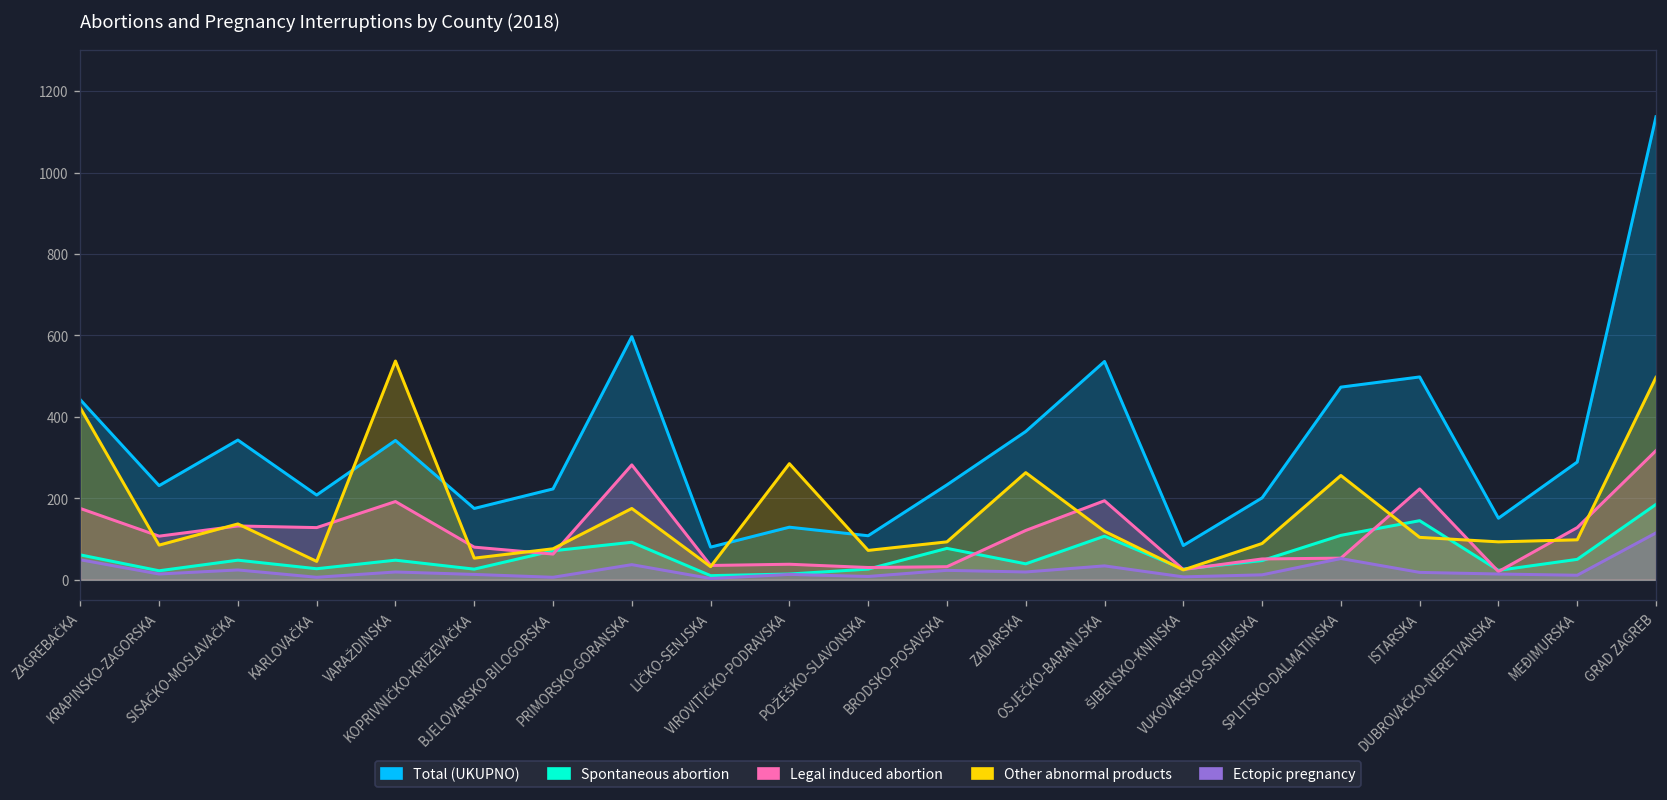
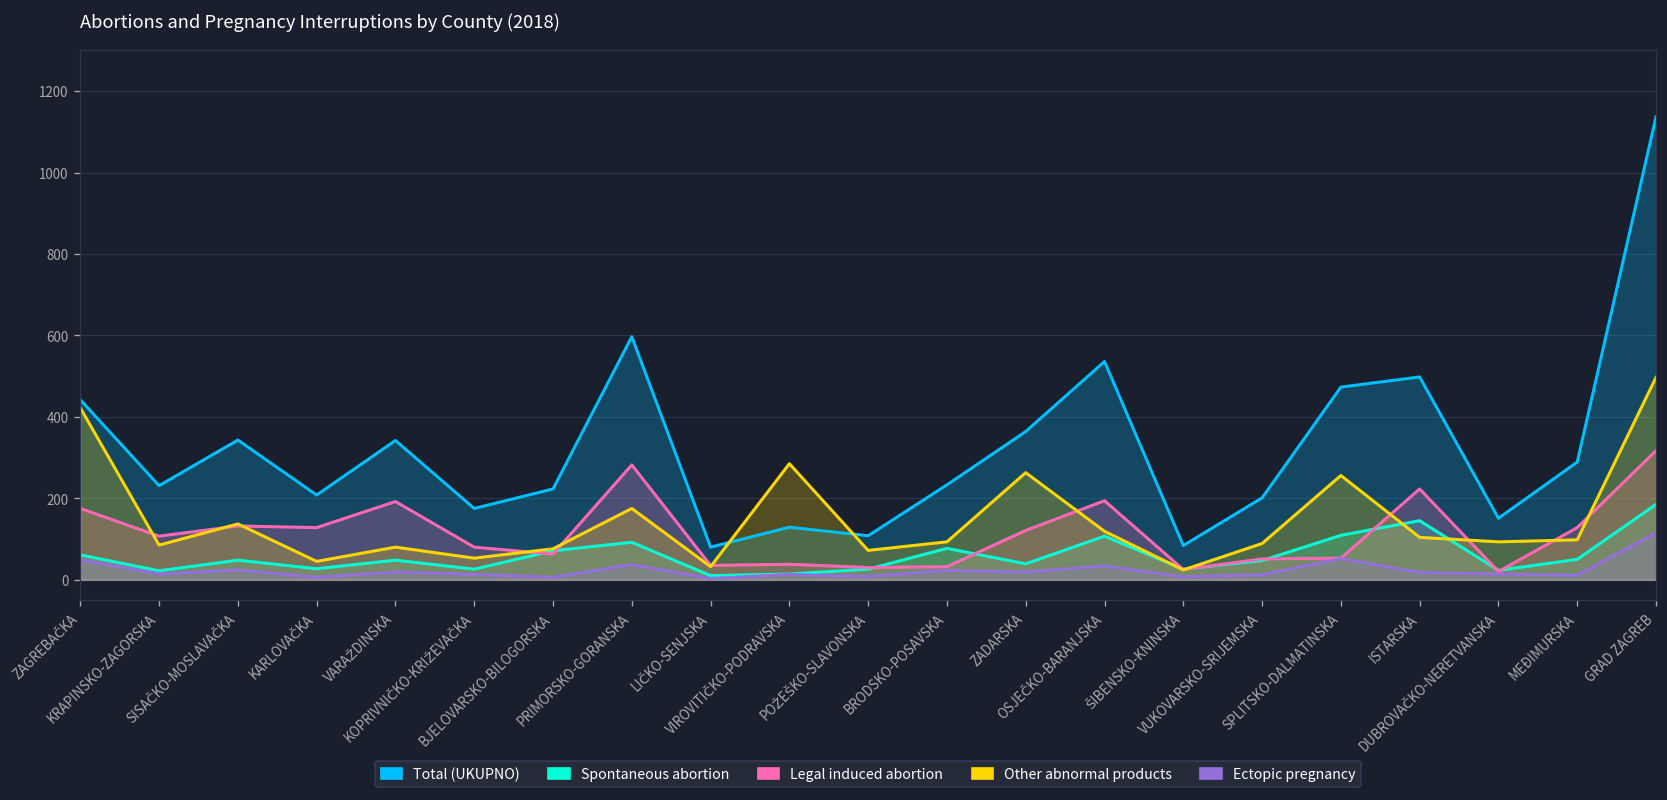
Other abnormal products, VARAŽDINSKA: 540 -> 80
